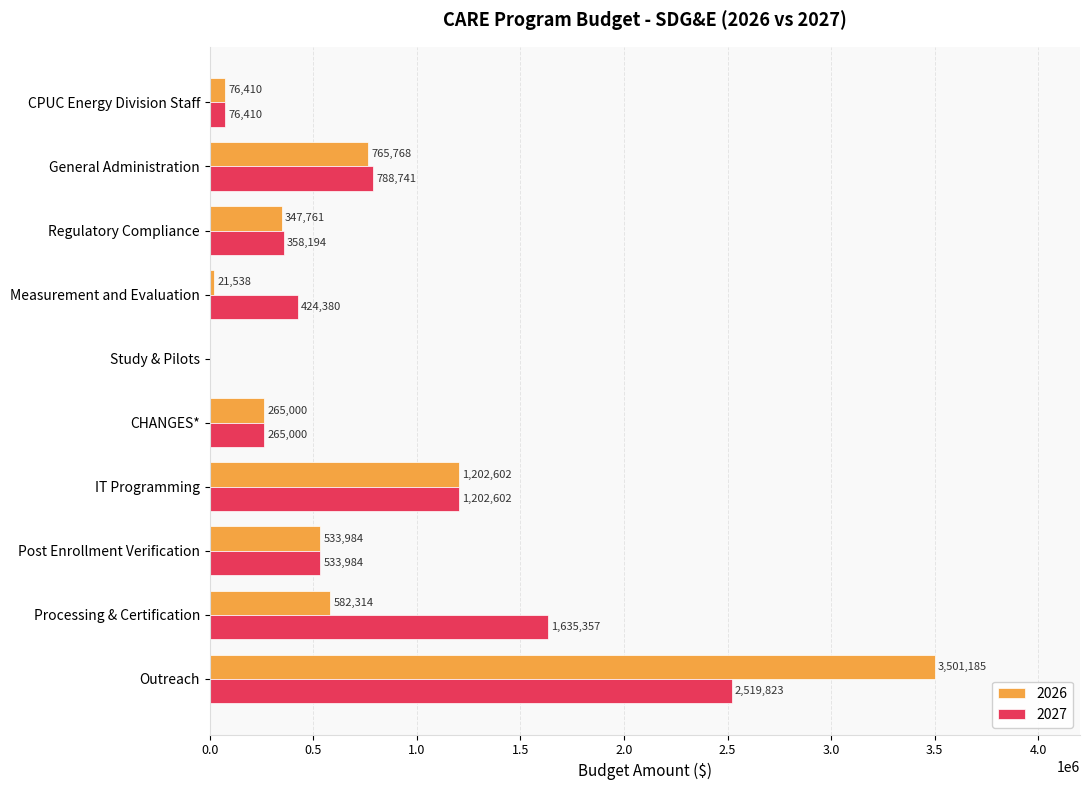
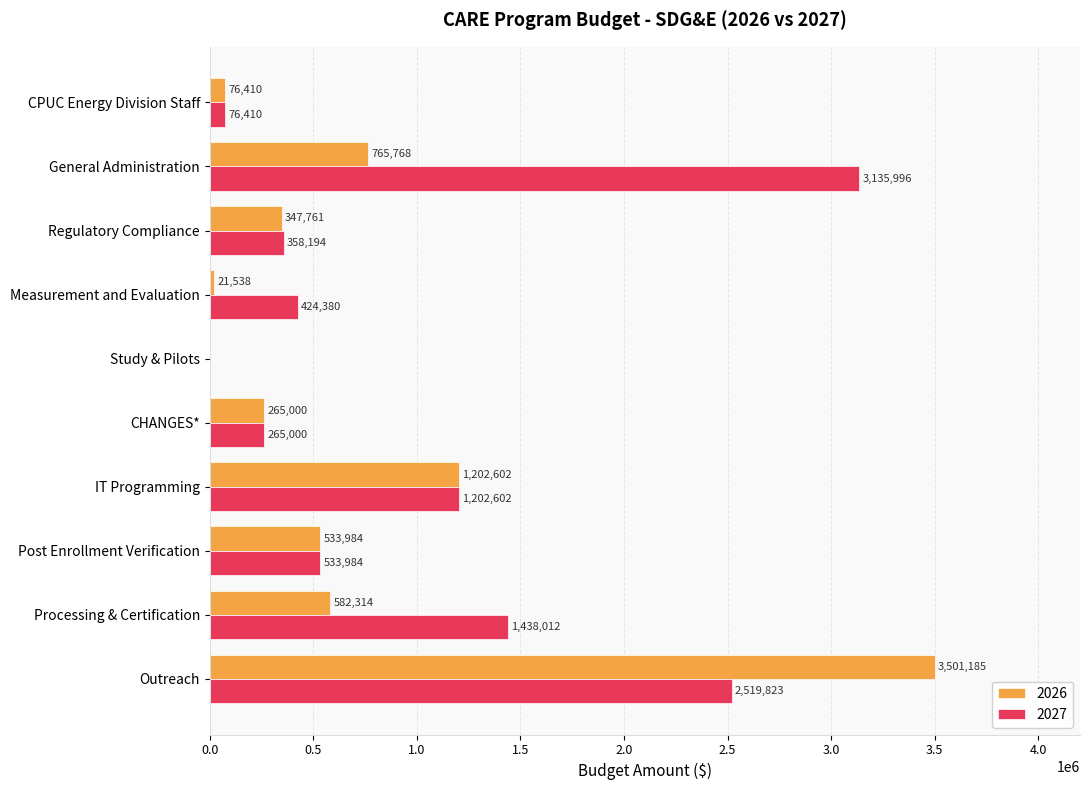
2027, General Administration: 788,741 -> 3,135,996
2027, Processing & Certification: 1,635,357 -> 1,438,012
